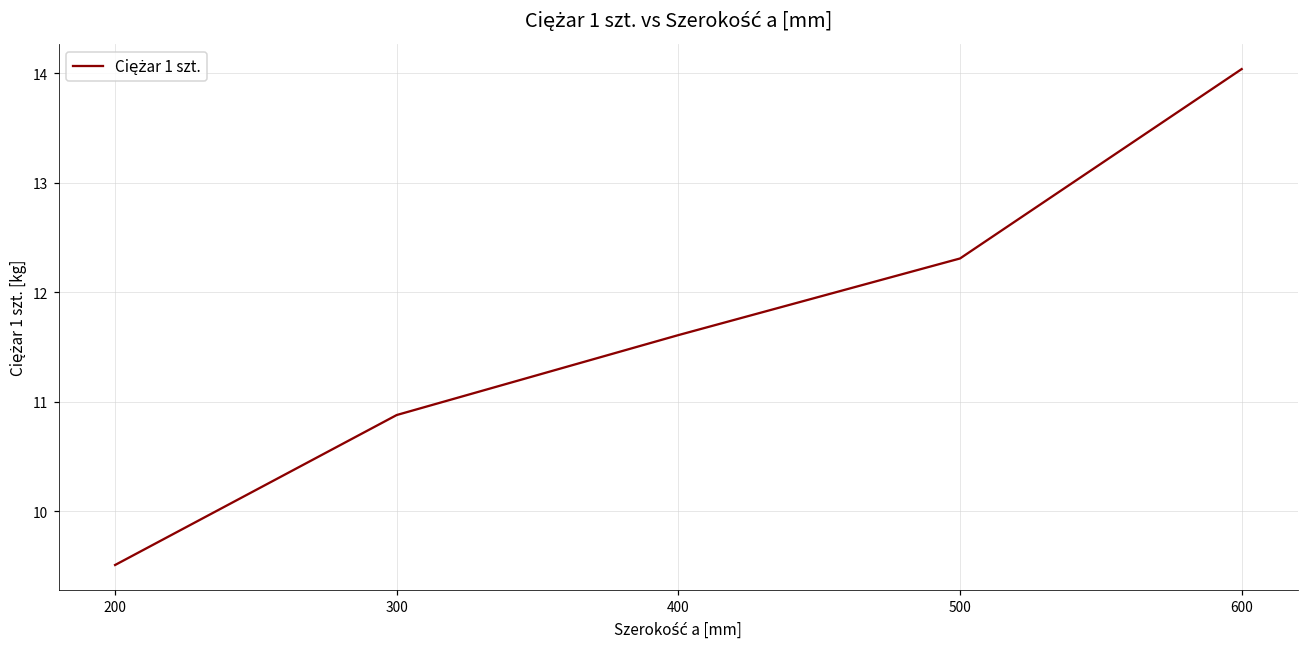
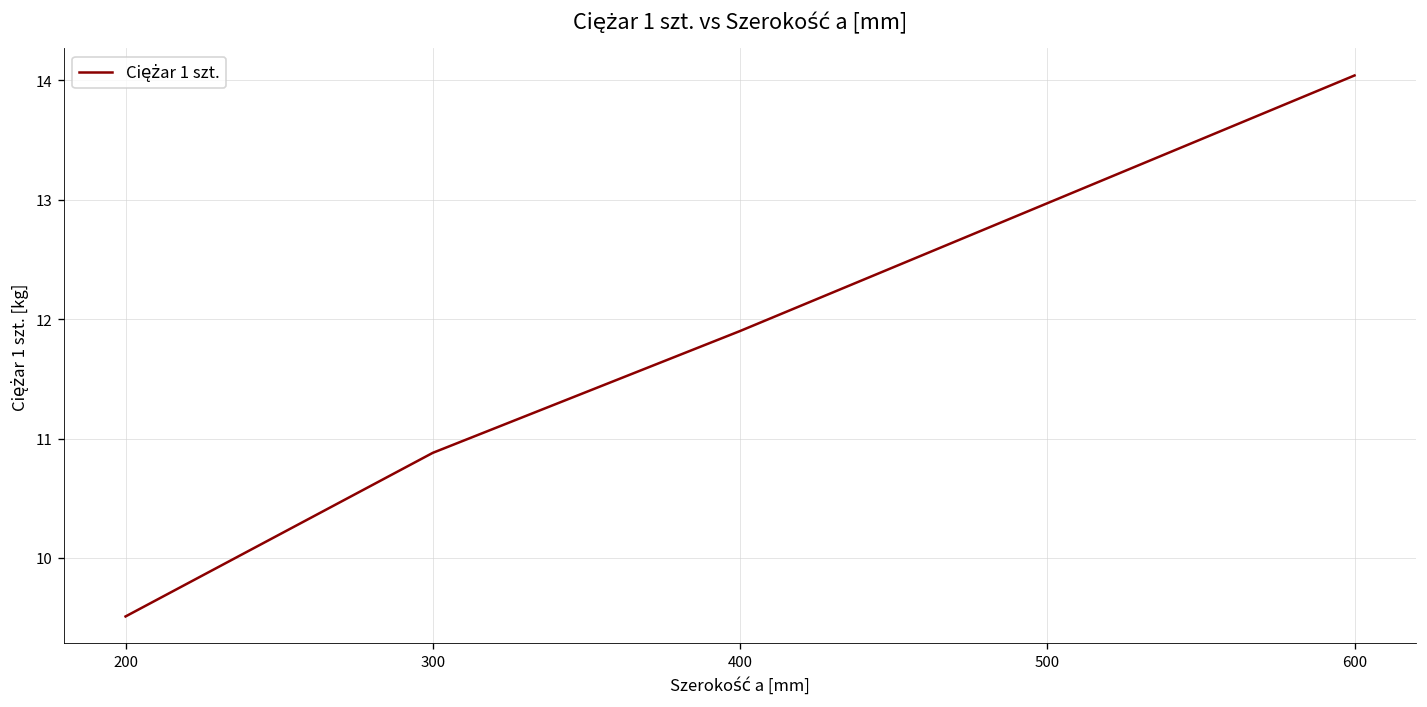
400: 11.6 -> 11.9
500: 12.3 -> 13.0
